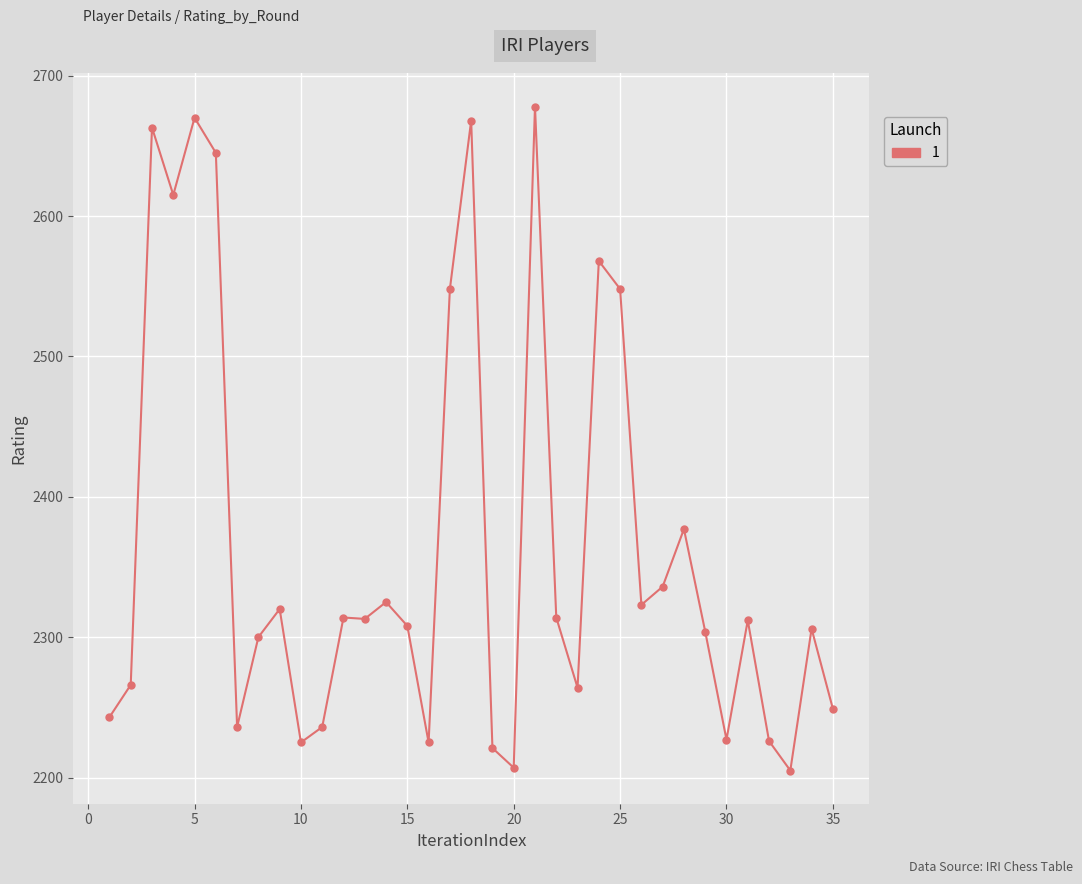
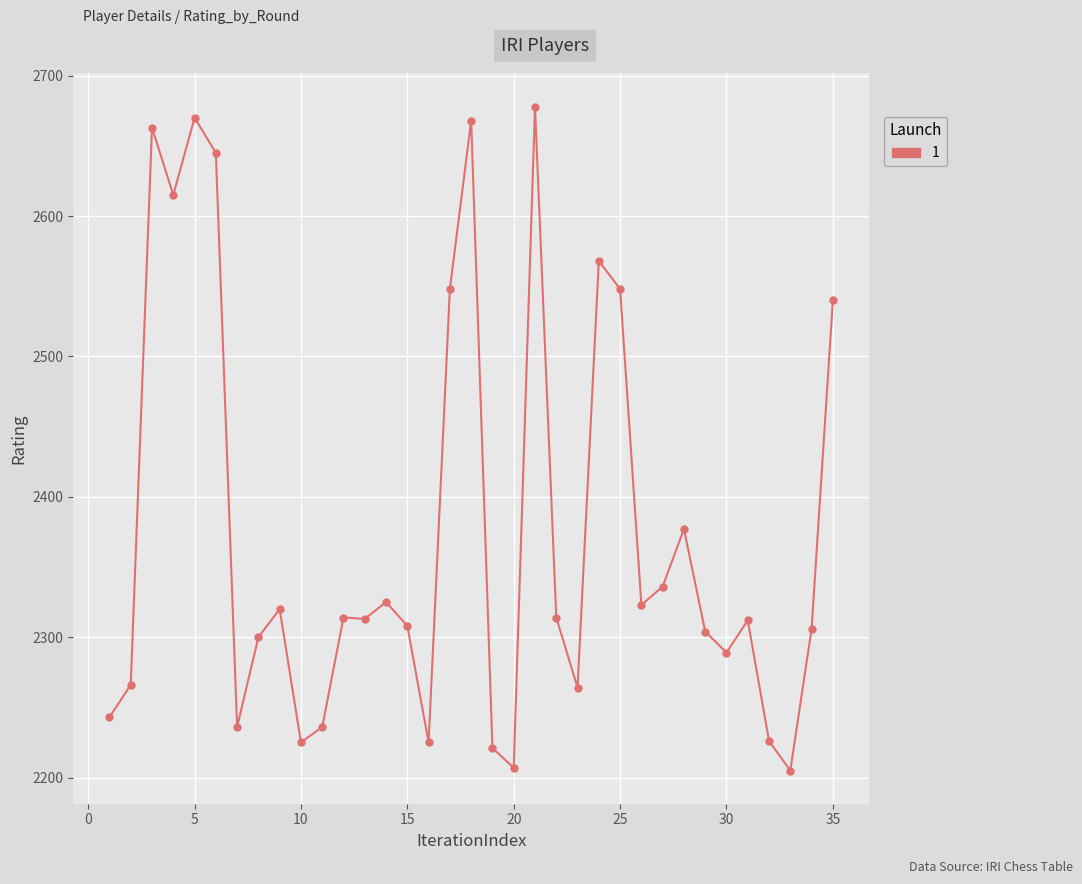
30: 2227 -> 2289
35: 2249 -> 2540
